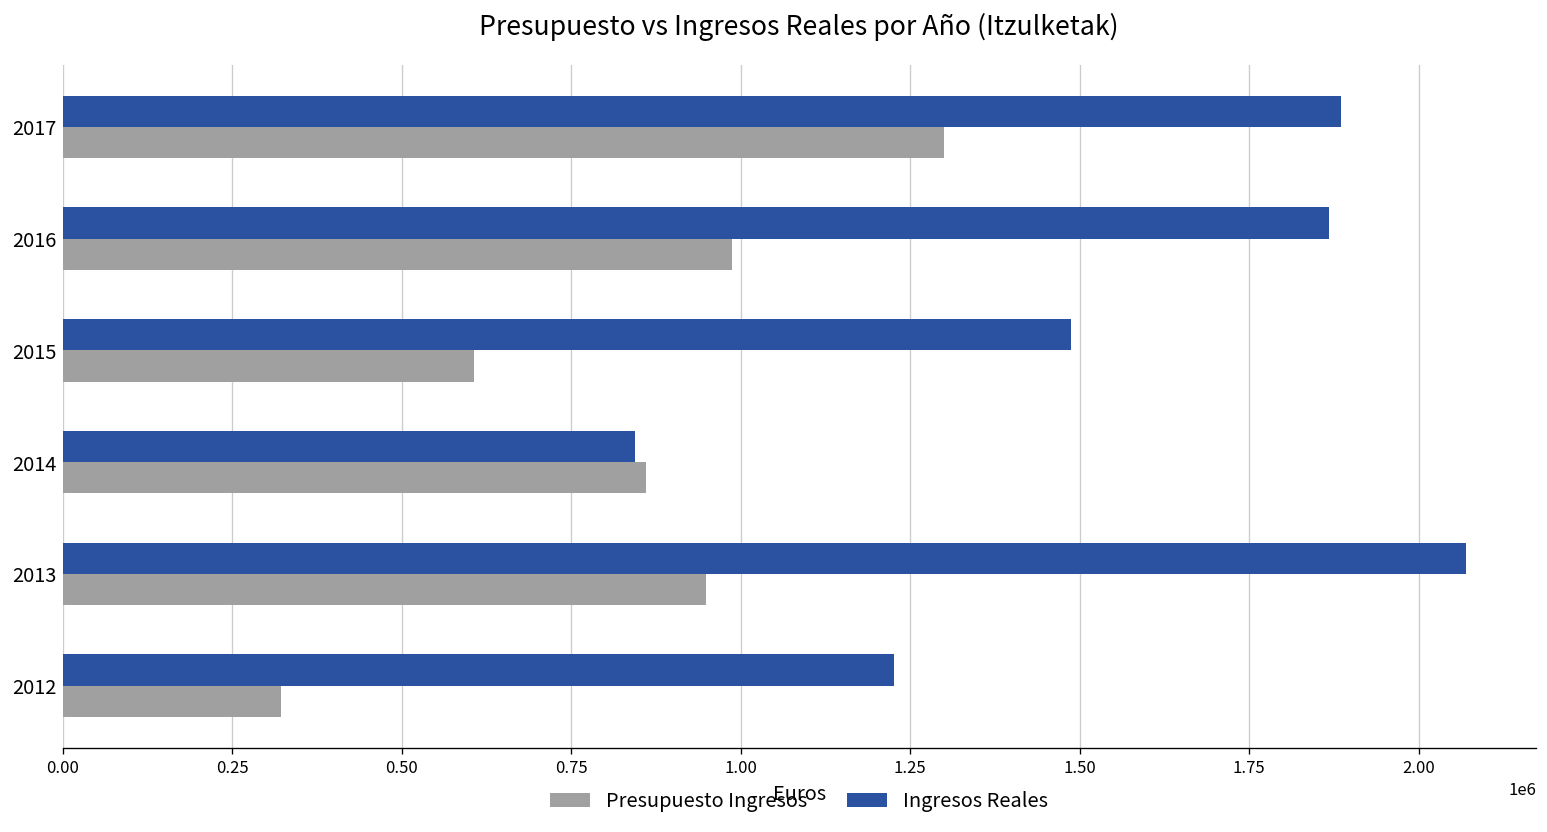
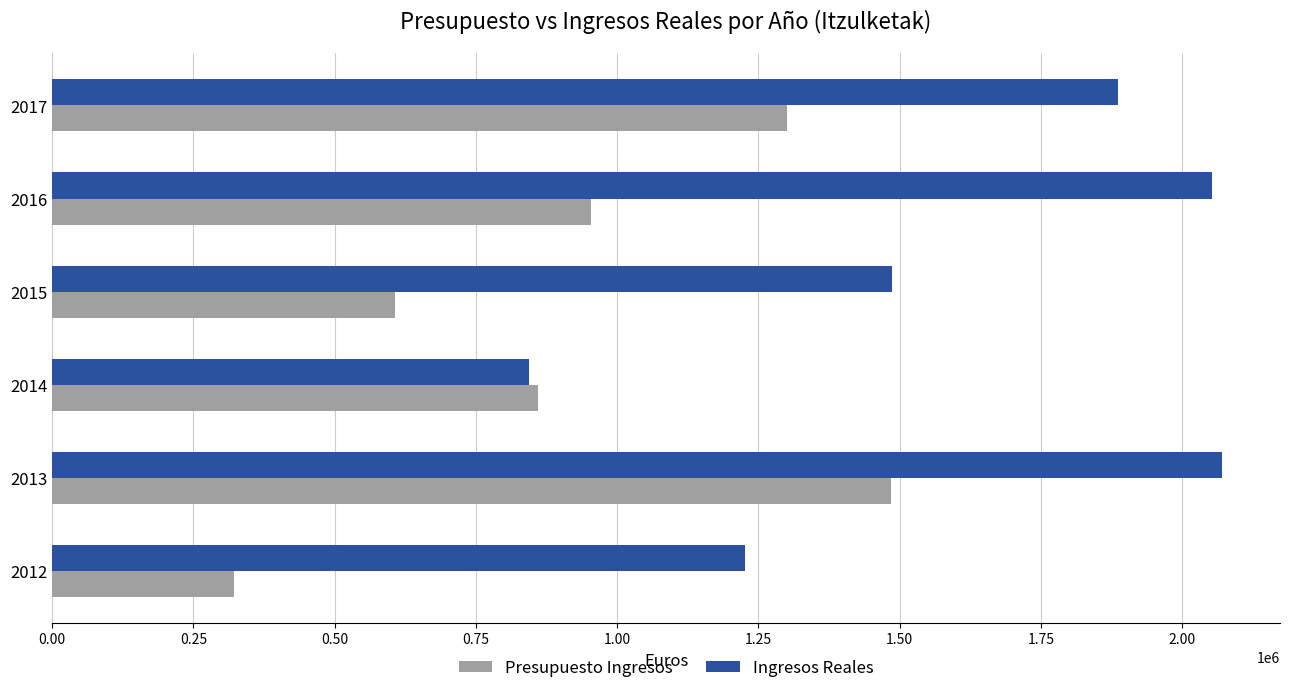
Ingresos Reales, 2016: 1870000 -> 2050000
Presupuesto Ingresos, 2016: 990000 -> 950000
Presupuesto Ingresos, 2013: 950000 -> 1490000
